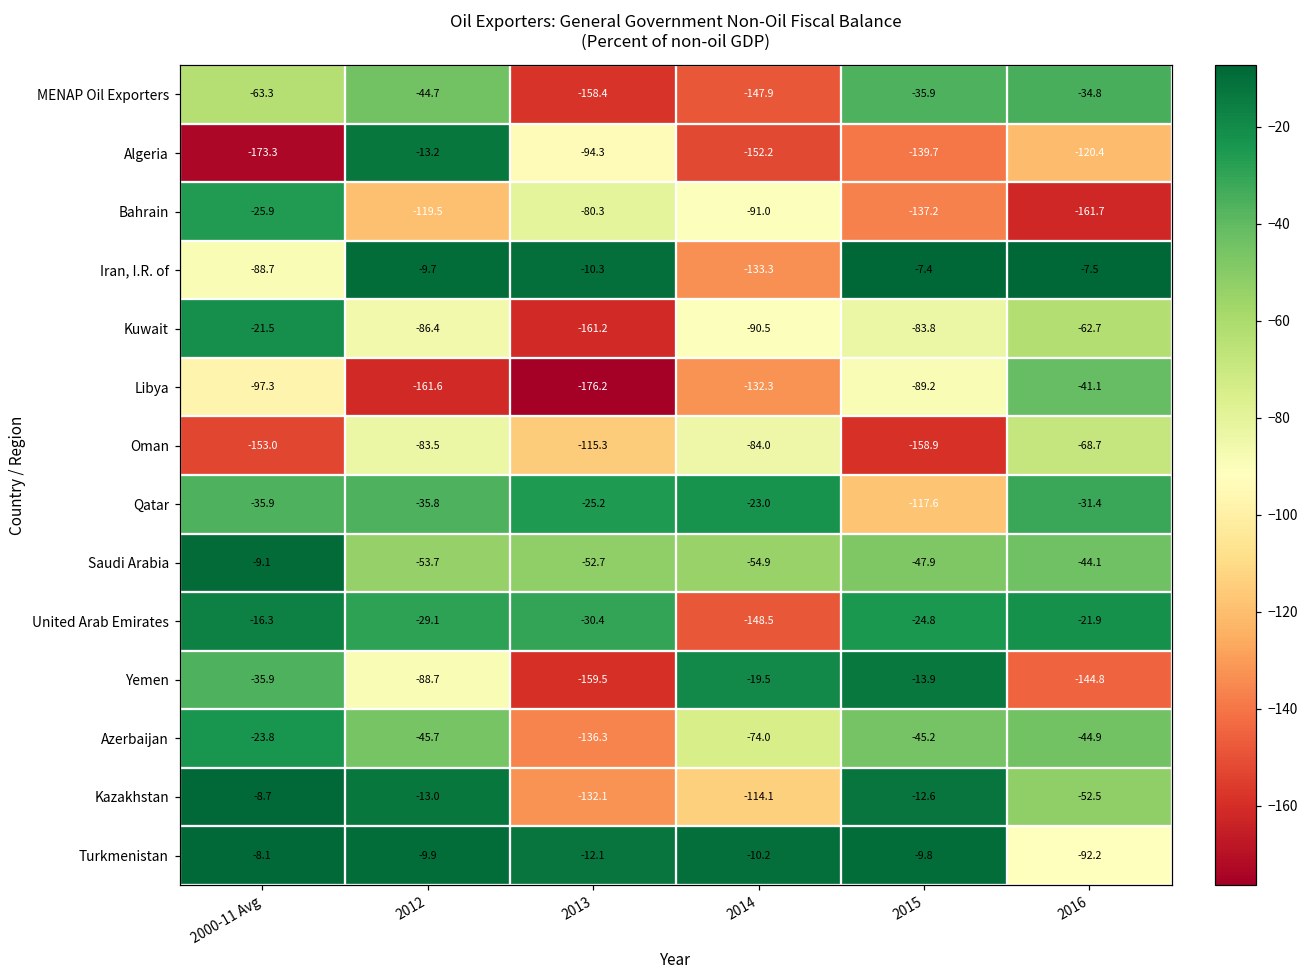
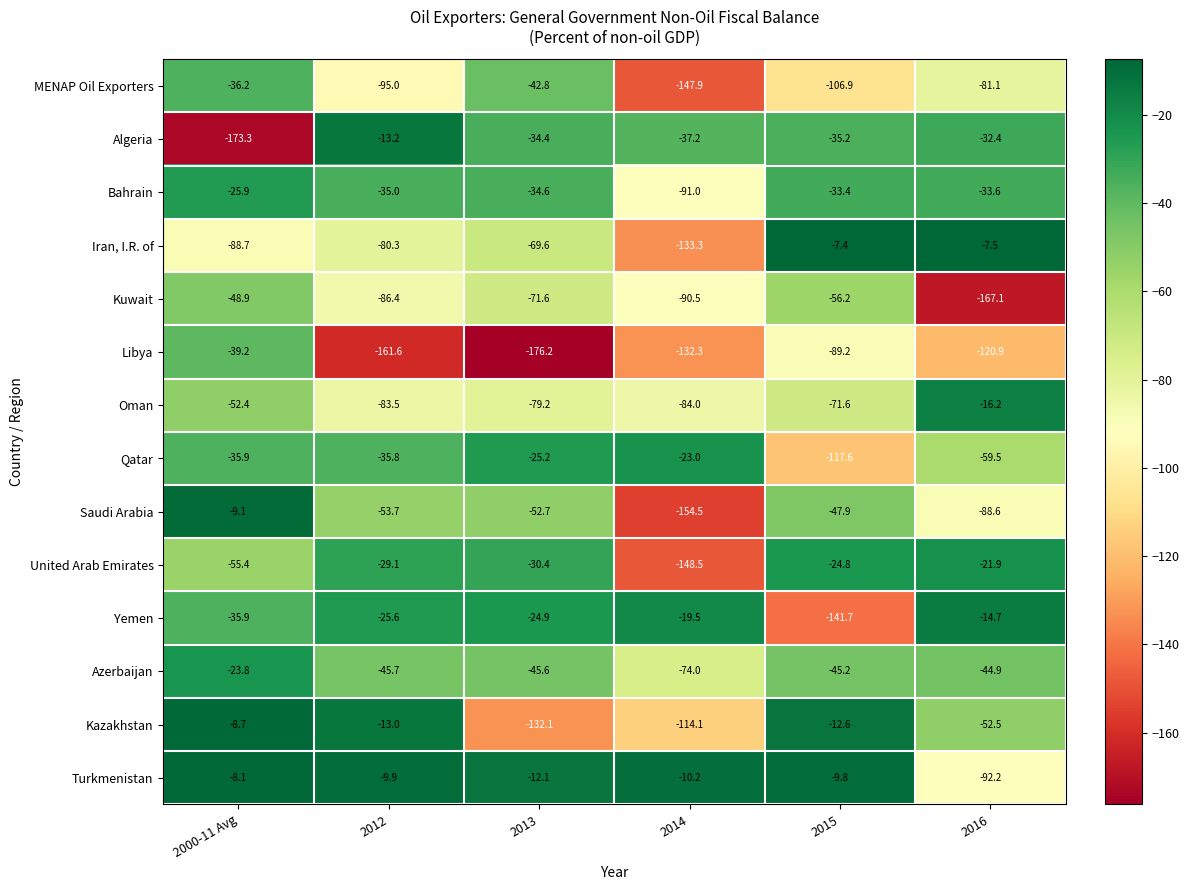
MENAP Oil Exporters, 2000-11 Avg: -63.3 -> -36.2
MENAP Oil Exporters, 2012: -44.7 -> -95.0
MENAP Oil Exporters, 2013: -158.4 -> -42.8
MENAP Oil Exporters, 2015: -35.9 -> -106.9
MENAP Oil Exporters, 2016: -34.8 -> -81.1
Algeria, 2013: -94.3 -> -34.4
Algeria, 2014: -152.2 -> -37.2
Algeria, 2015: -139.7 -> -35.2
Algeria, 2016: -120.4 -> -32.4
Bahrain, 2012: -119.5 -> -35.0
Bahrain, 2013: -80.3 -> -34.6
Bahrain, 2015: -137.2 -> -33.4
Bahrain, 2016: -161.7 -> -33.6
Iran, I.R. of, 2012: -9.7 -> -80.3
Iran, I.R. of, 2013: -10.3 -> -69.6
Kuwait, 2000-11 Avg: -21.5 -> -48.9
Kuwait, 2013: -161.2 -> -71.6
Kuwait, 2015: -83.8 -> -56.2
Kuwait, 2016: -62.7 -> -167.1
Libya, 2000-11 Avg: -97.3 -> -39.2
Libya, 2016: -41.1 -> -120.9
Oman, 2000-11 Avg: -153.0 -> -52.4
Oman, 2013: -115.3 -> -79.2
Oman, 2015: -158.9 -> -71.6
Oman, 2016: -68.7 -> -16.2
Qatar, 2016: -31.4 -> -59.5
Saudi Arabia, 2014: -54.9 -> -154.5
Saudi Arabia, 2016: -44.1 -> -88.6
United Arab Emirates, 2000-11 Avg: -16.3 -> -55.4
Yemen, 2012: -88.7 -> -25.6
Yemen, 2013: -159.5 -> -24.9
Yemen, 2015: -13.9 -> -141.7
Yemen, 2016: -144.8 -> -14.7
Azerbaijan, 2013: -136.3 -> -45.6
